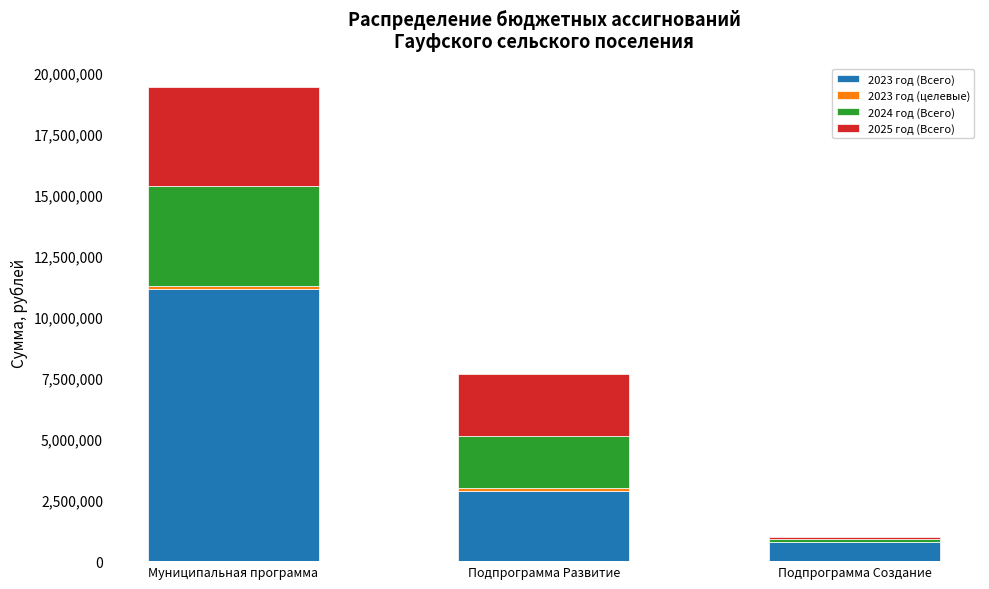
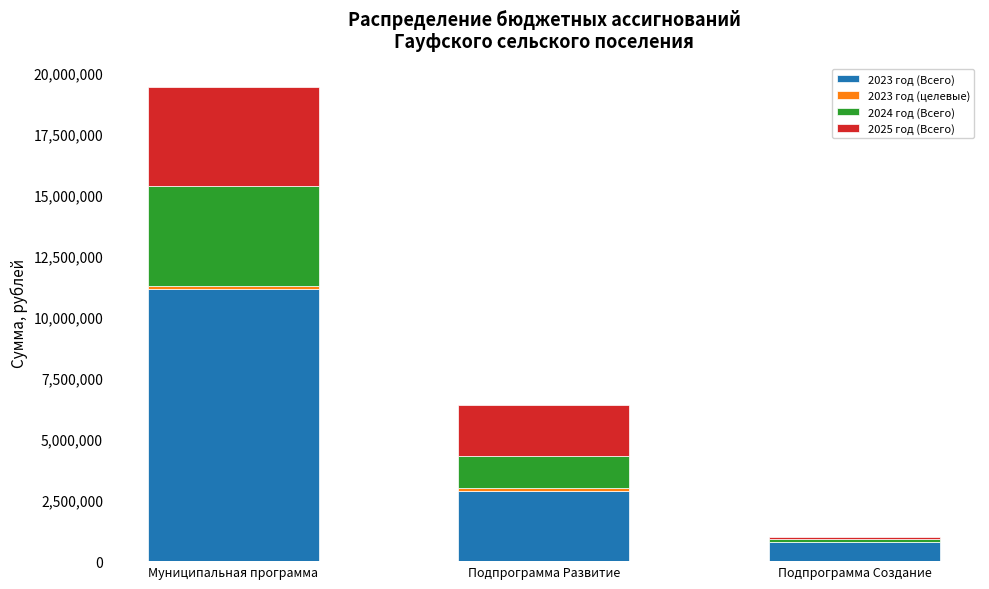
2024 год (Всего), Подпрограмма Развитие: 2,100,000 -> 1,300,000
2025 год (Всего), Подпрограмма Развитие: 2,500,000 -> 2,100,000
